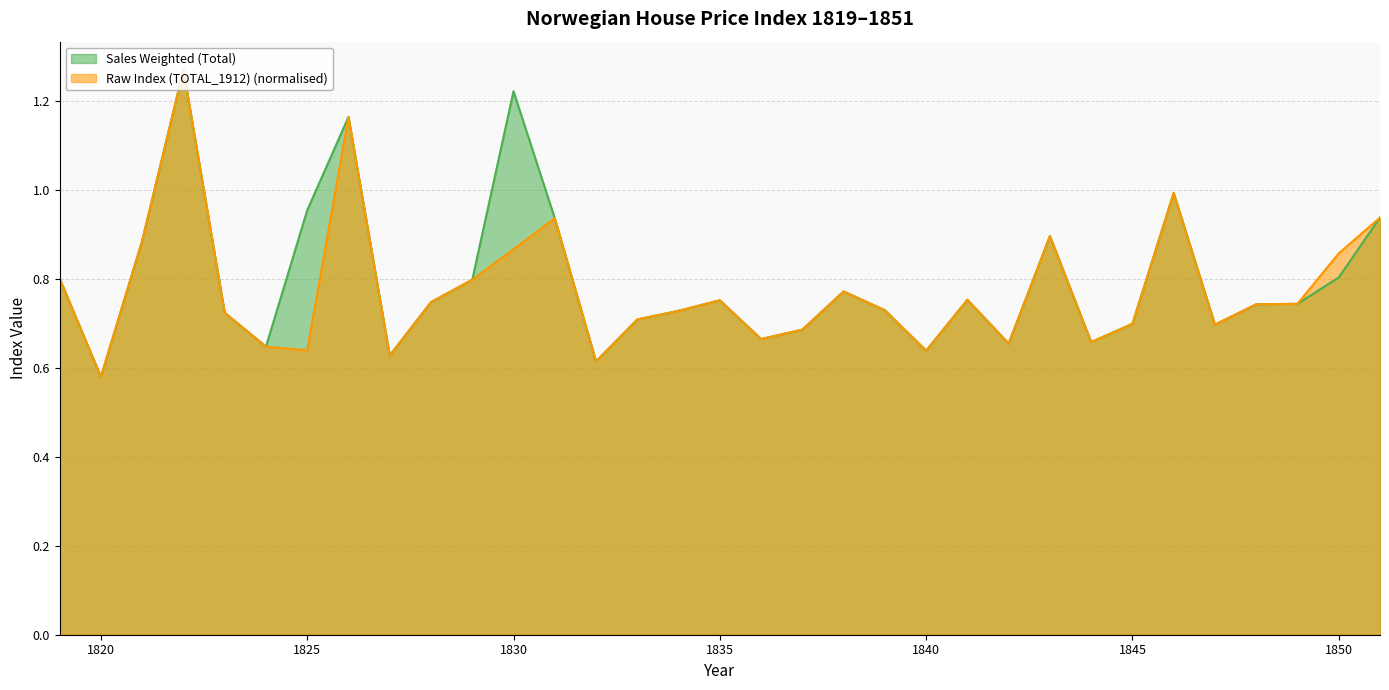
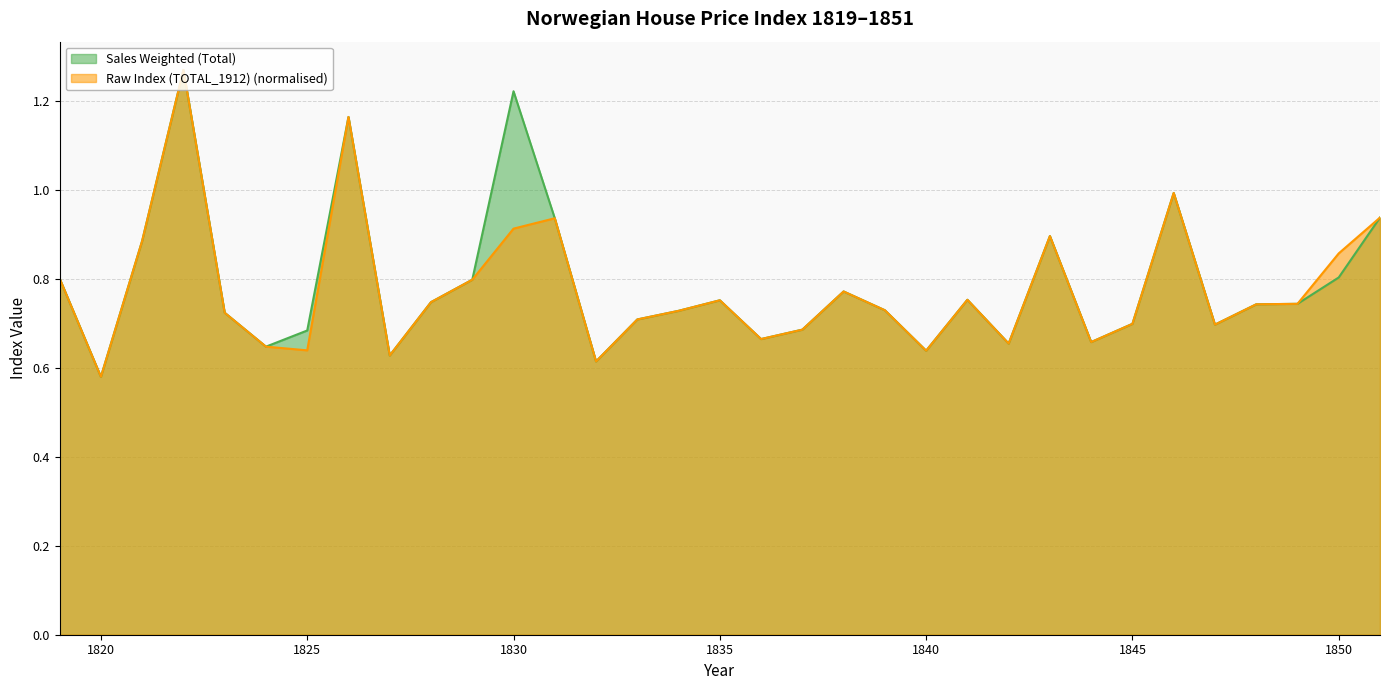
Sales Weighted (Total), 1825: 0.96 -> 0.68
Raw Index (TOTAL_1912) (normalised), 1830: 0.87 -> 0.91
